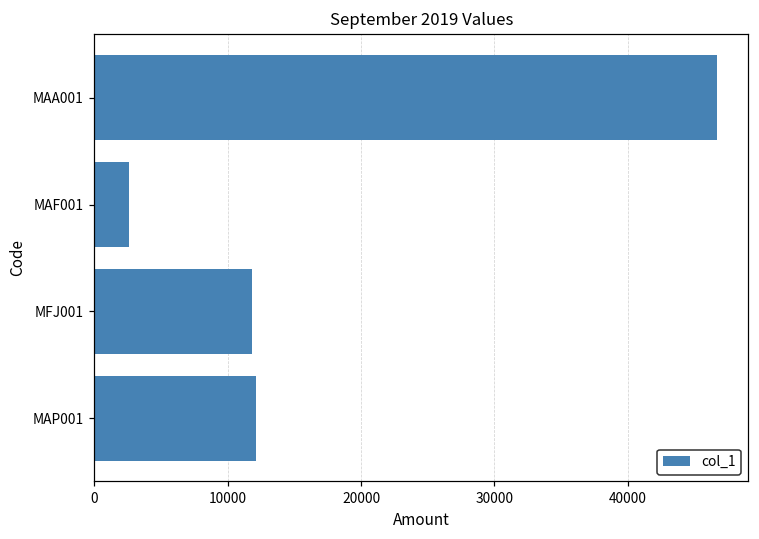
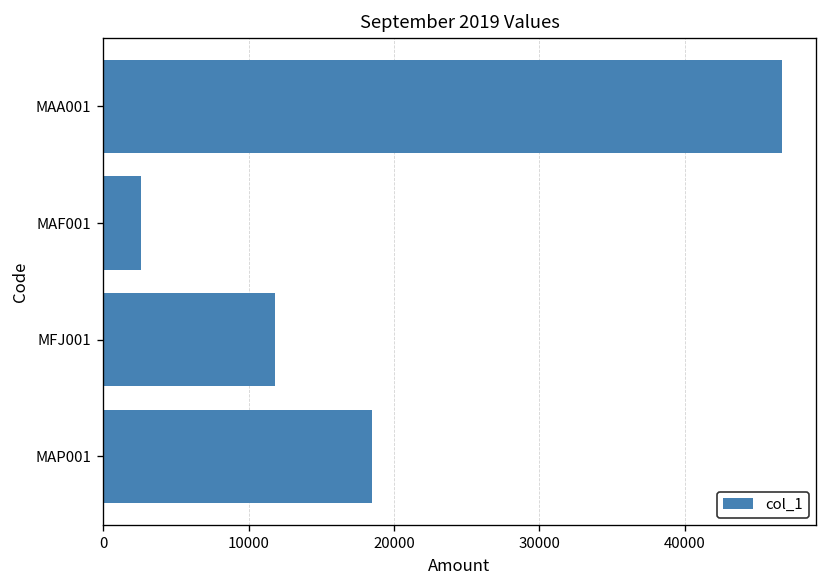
MAP001: 12100 -> 18500
